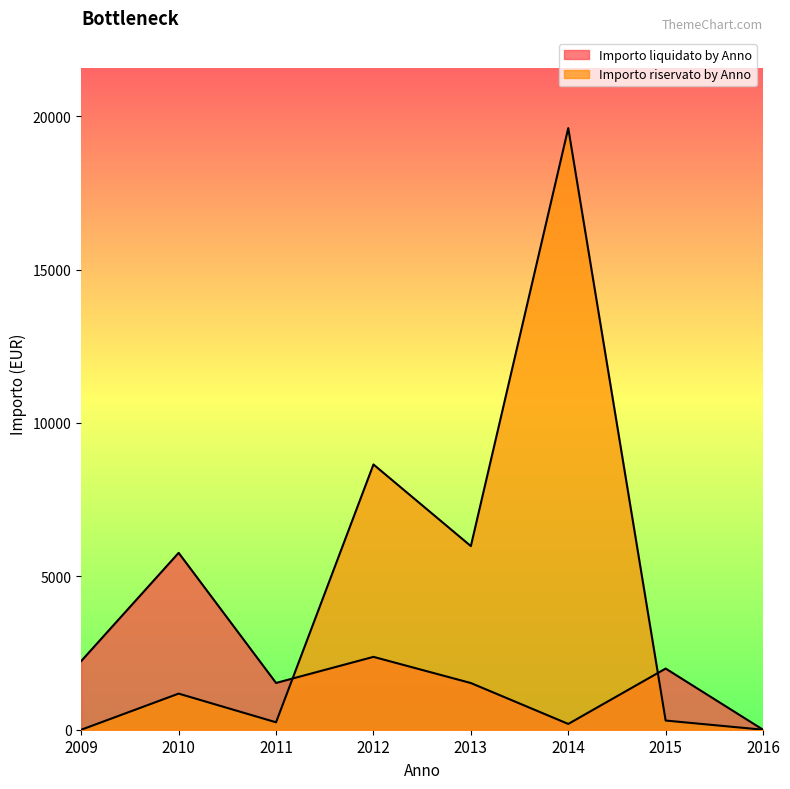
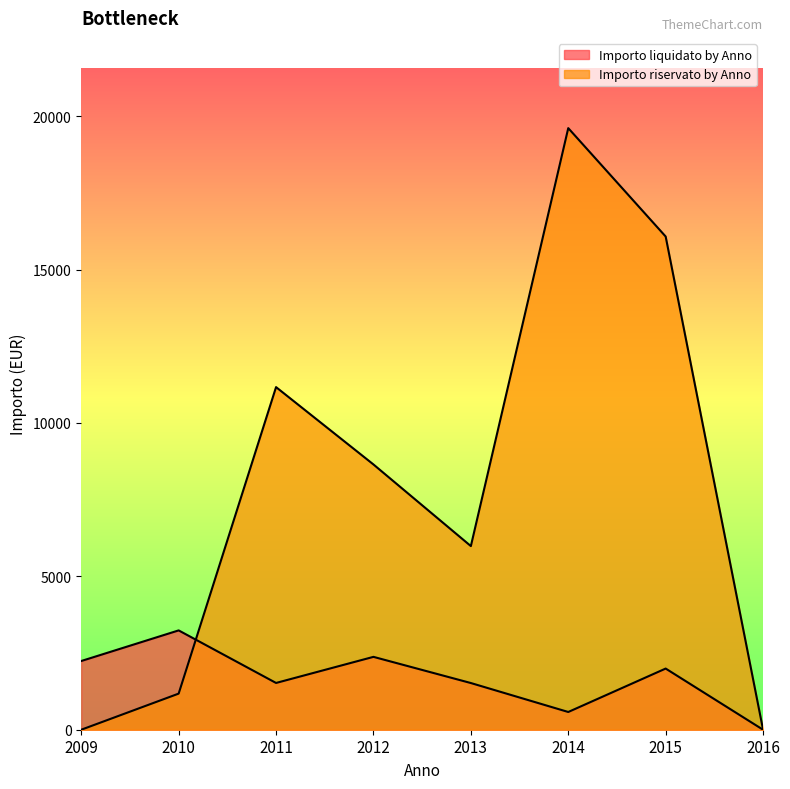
Importo liquidato by Anno, 2010: 5800 -> 3200
Importo riservato by Anno, 2011: 200 -> 11200
Importo liquidato by Anno, 2014: 200 -> 600
Importo riservato by Anno, 2015: 300 -> 16100
